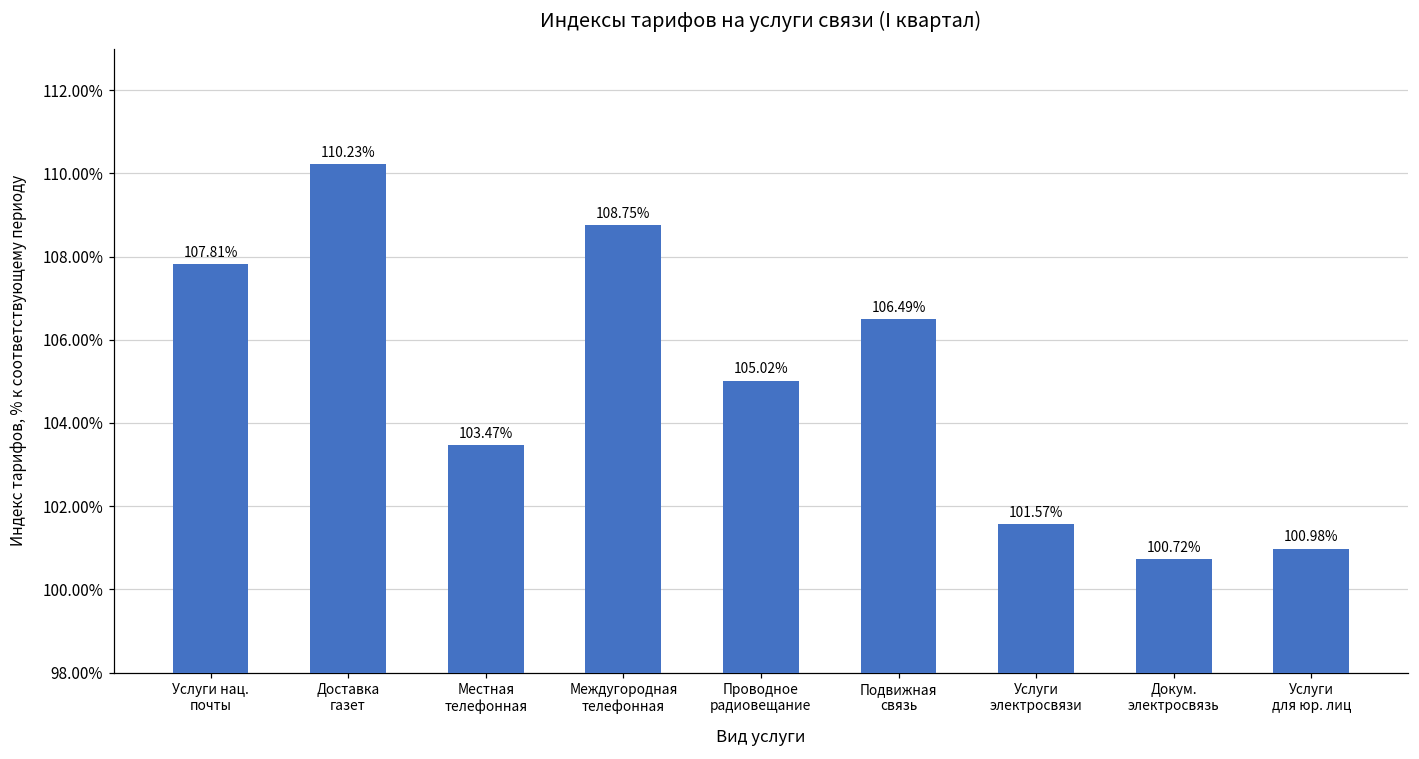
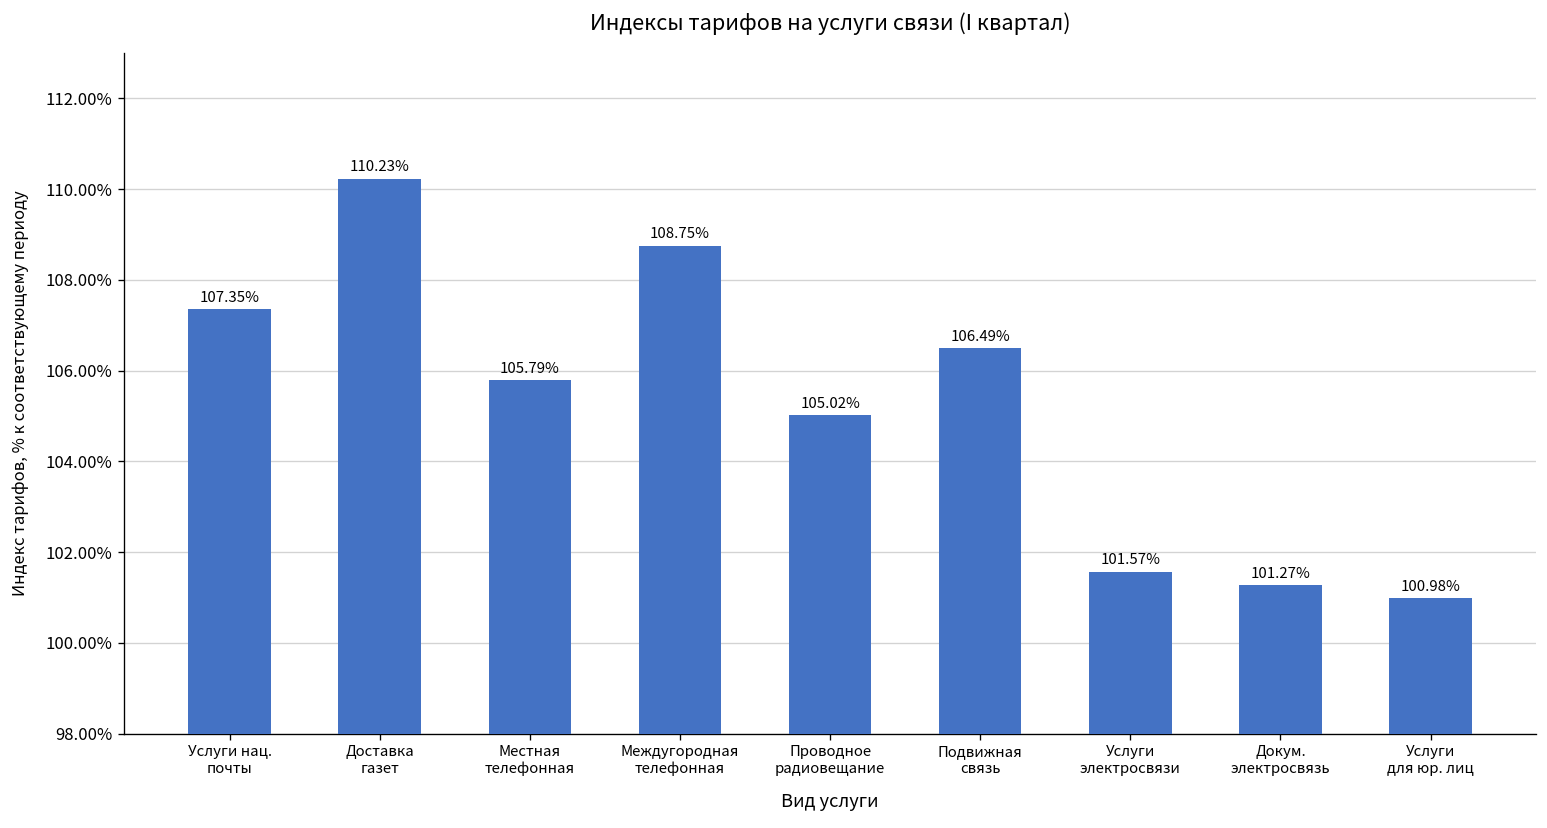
Услуги нац. почты: 107.81% -> 107.35%
Местная телефонная: 103.47% -> 105.79%
Докум. электросвязь: 100.72% -> 101.27%
